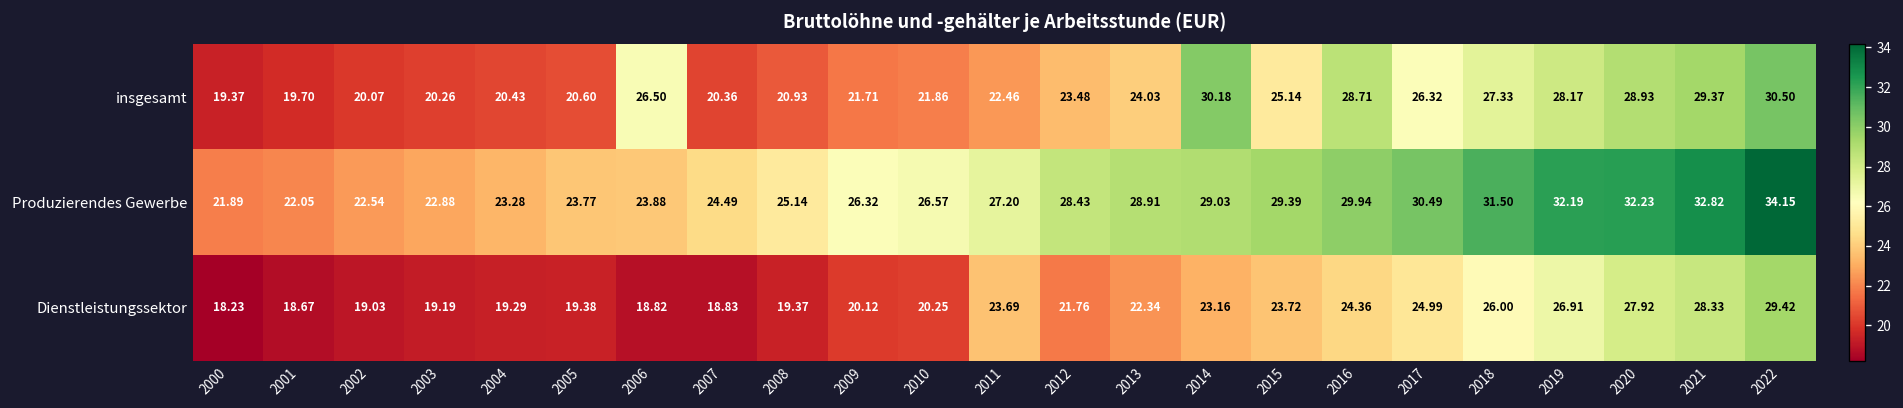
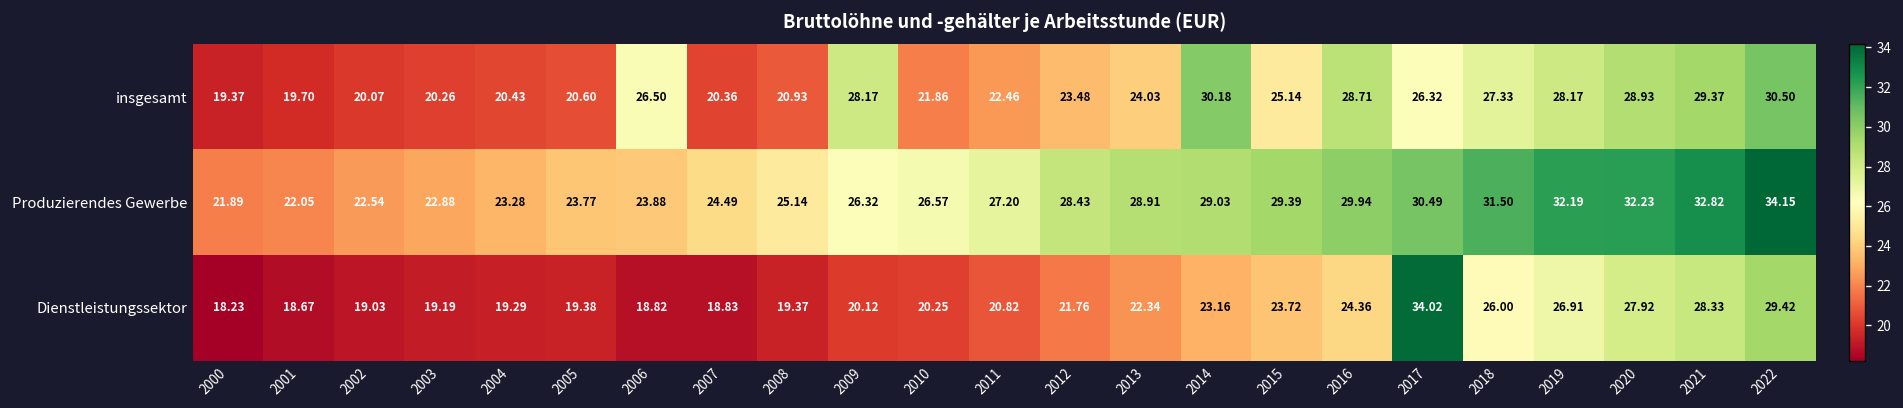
insgesamt, 2009: 21.71 -> 28.17
Dienstleistungssektor, 2011: 23.69 -> 20.82
Dienstleistungssektor, 2017: 24.99 -> 34.02
